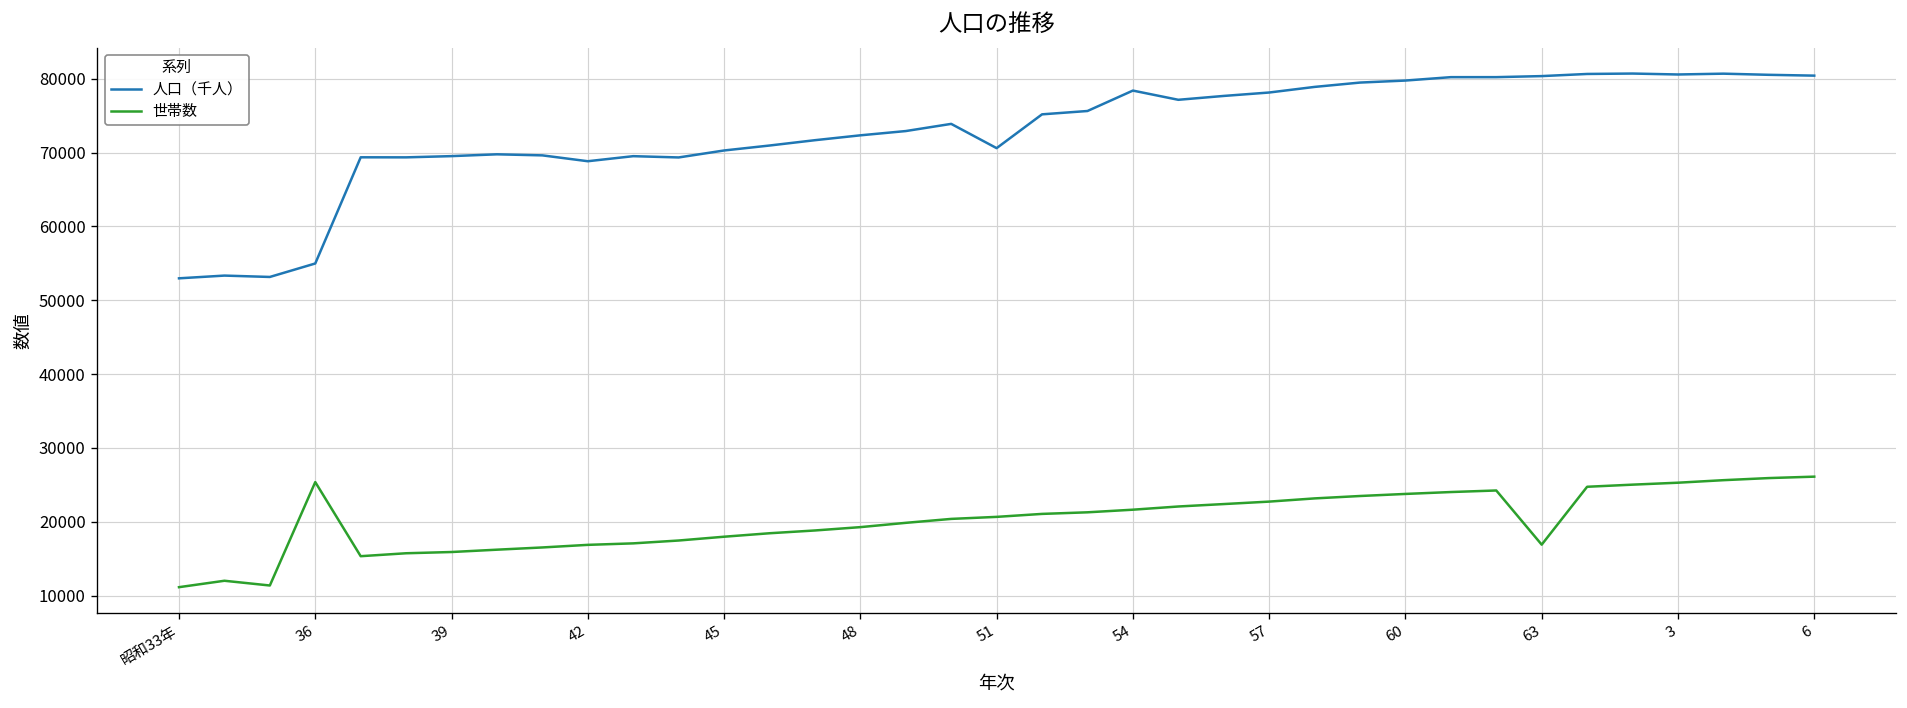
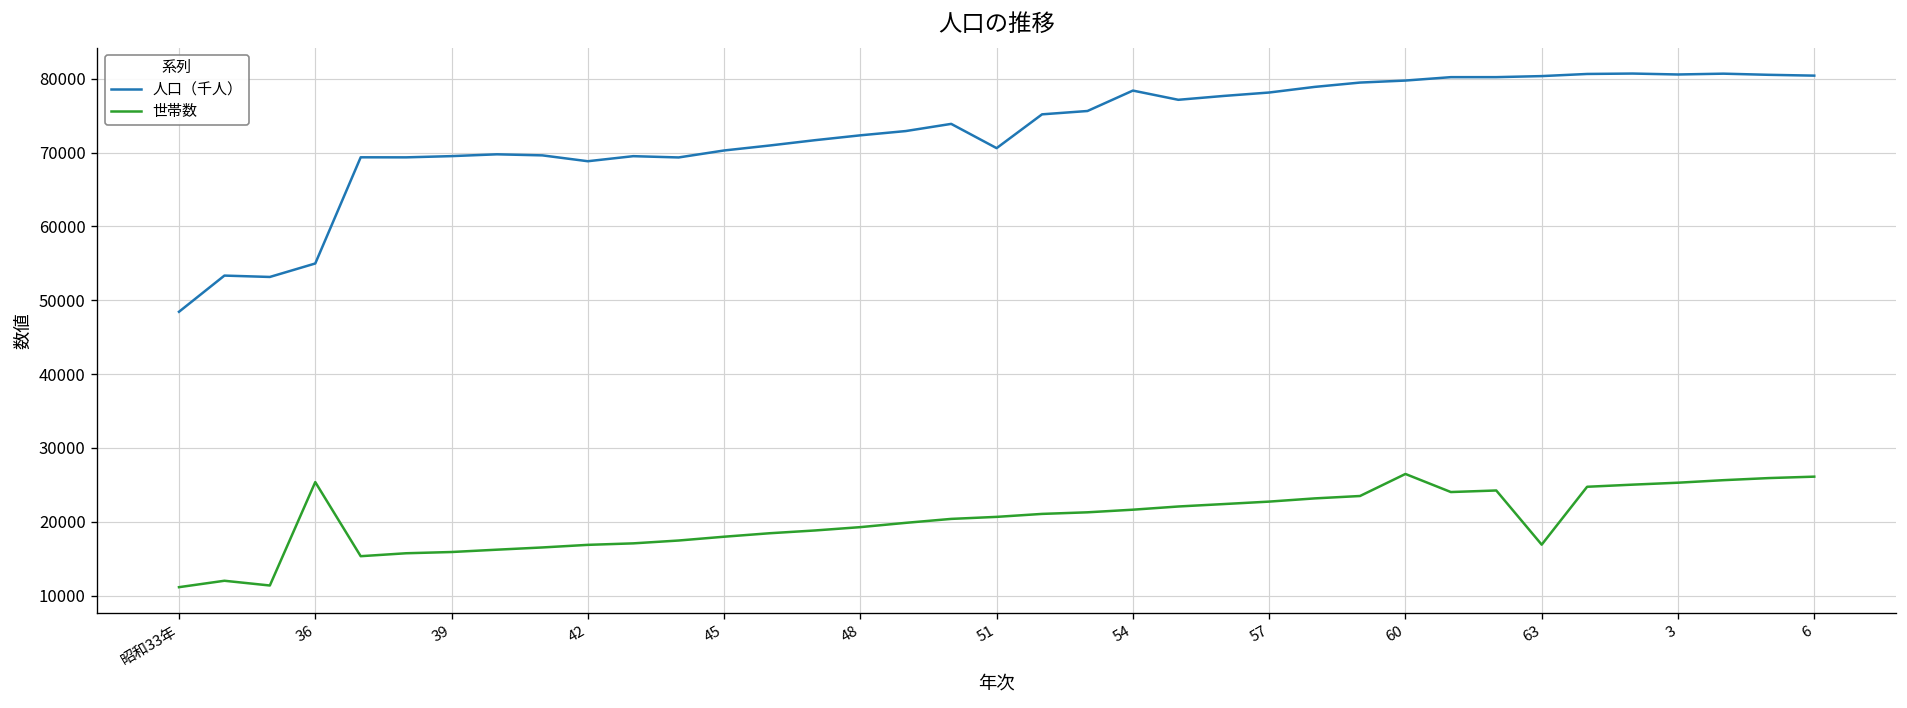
人口（千人）, 昭和33年: 53000 -> 48000
世帯数, 60: 24000 -> 26000
